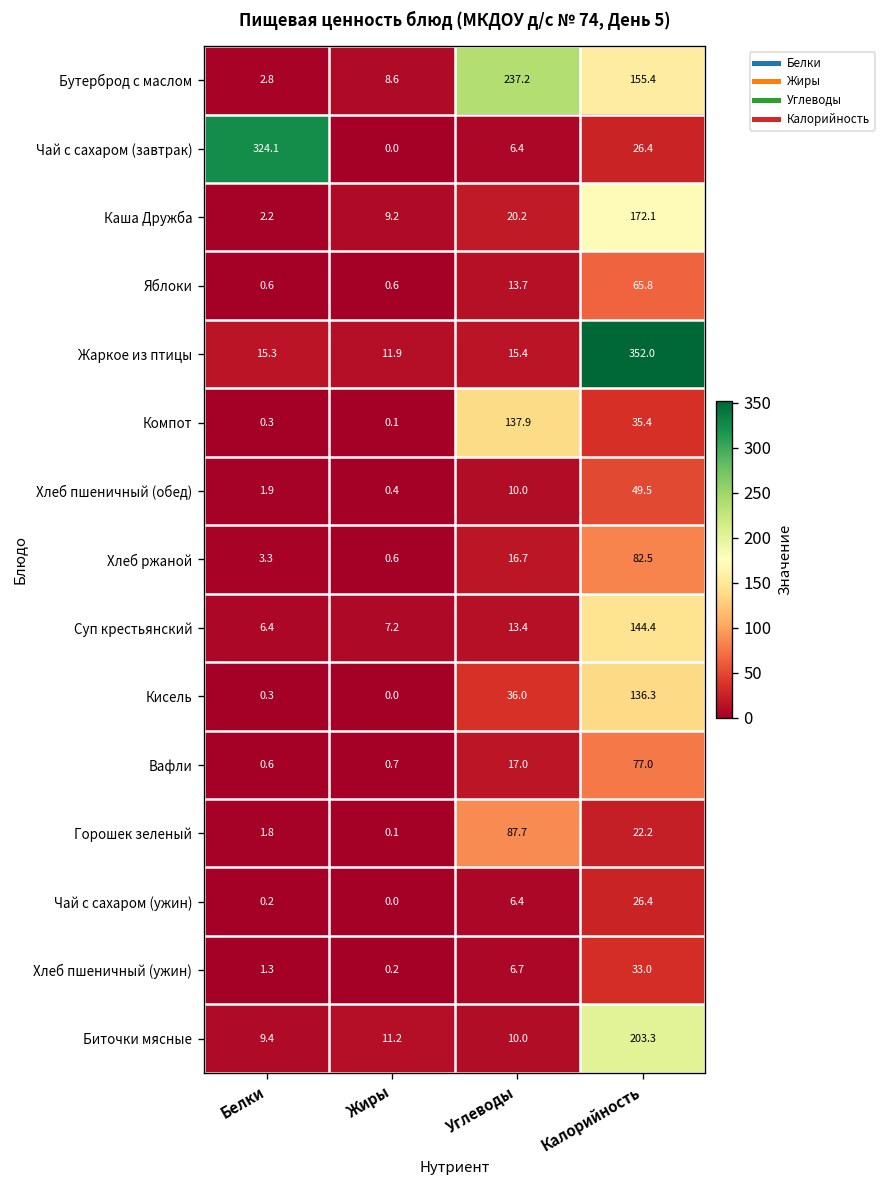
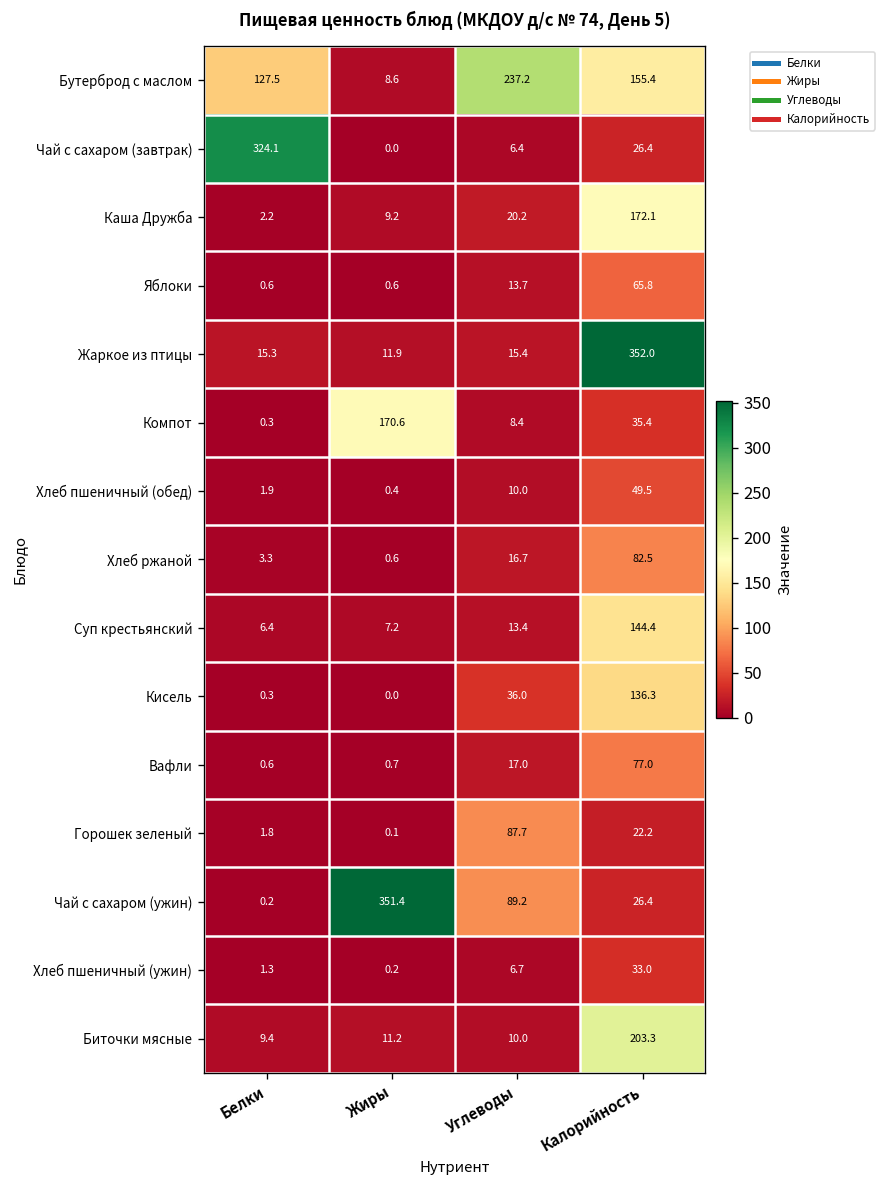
Бутерброд с маслом, Белки: 2.8 -> 127.5
Компот, Жиры: 0.1 -> 170.6
Компот, Углеводы: 137.9 -> 8.4
Чай с сахаром (ужин), Жиры: 0.0 -> 351.4
Чай с сахаром (ужин), Углеводы: 6.4 -> 89.2
